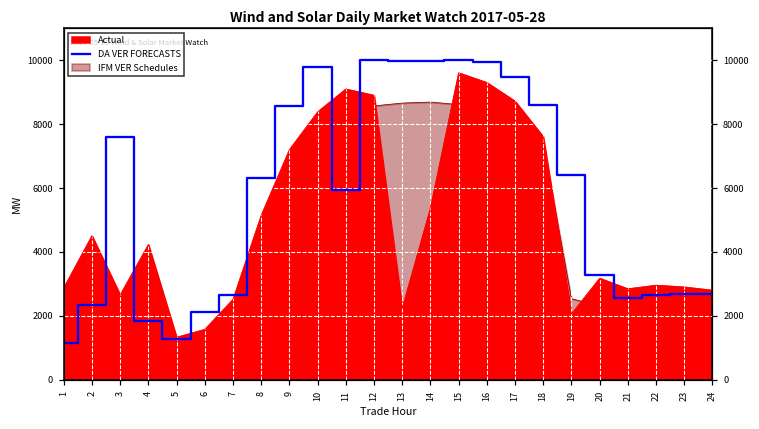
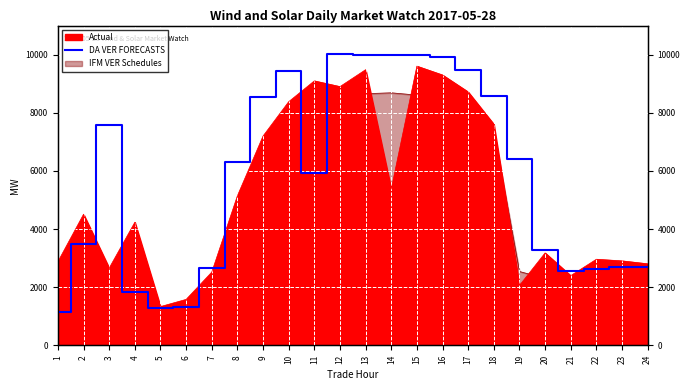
DA VER FORECASTS, 2: 2400 -> 3500
DA VER FORECASTS, 6: 2100 -> 1300
DA VER FORECASTS, 10: 9800 -> 9400
Actual, 13: 2200 -> 9500
Actual, 21: 2800 -> 2400
